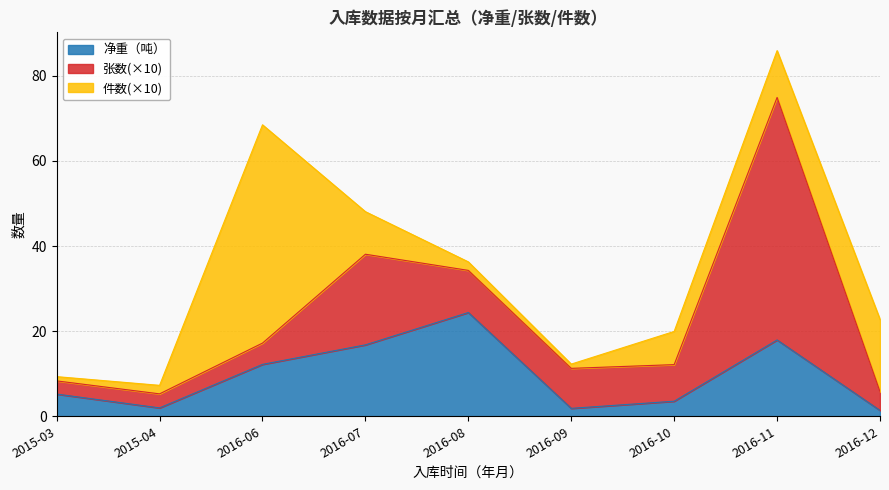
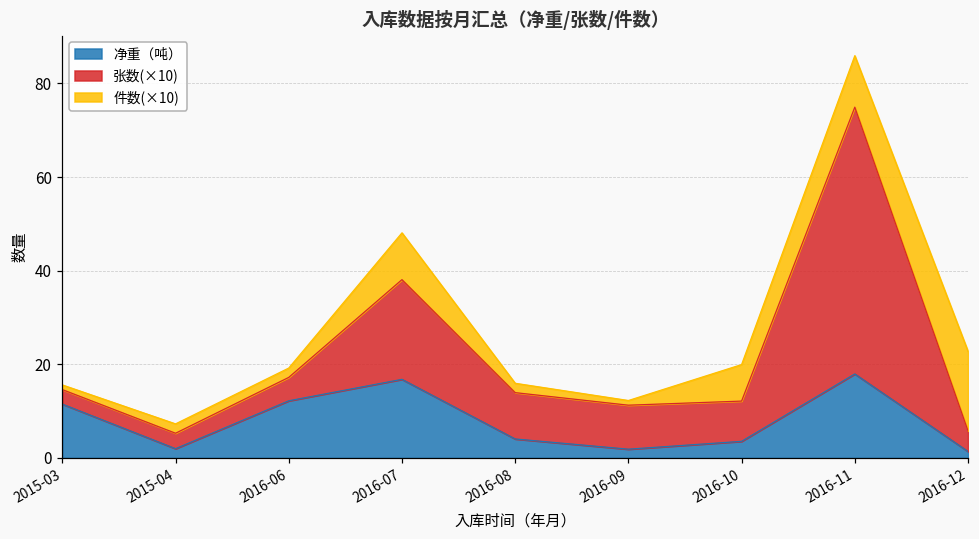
净重（吨）, 2015-03: 5 -> 11
件数(×10), 2016-06: 51 -> 2
净重（吨）, 2016-08: 24 -> 4
